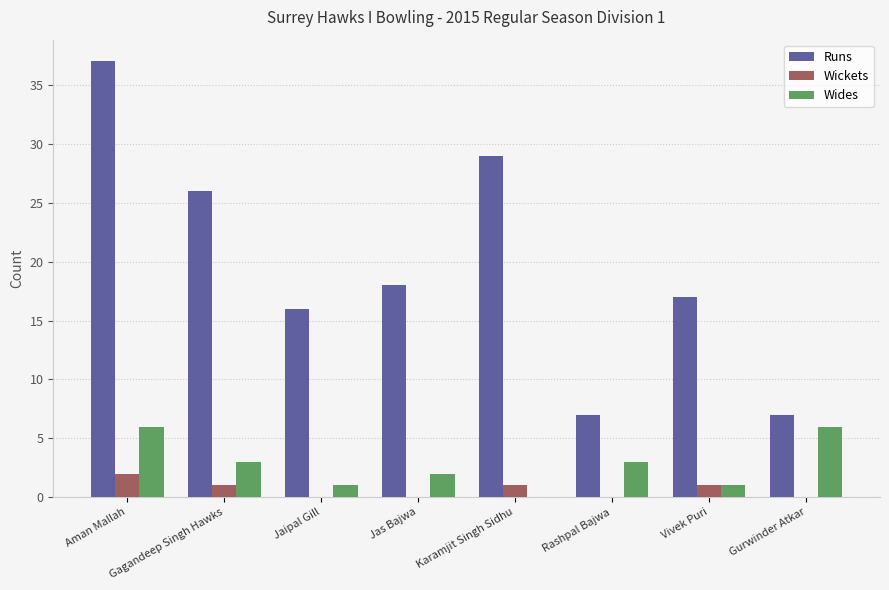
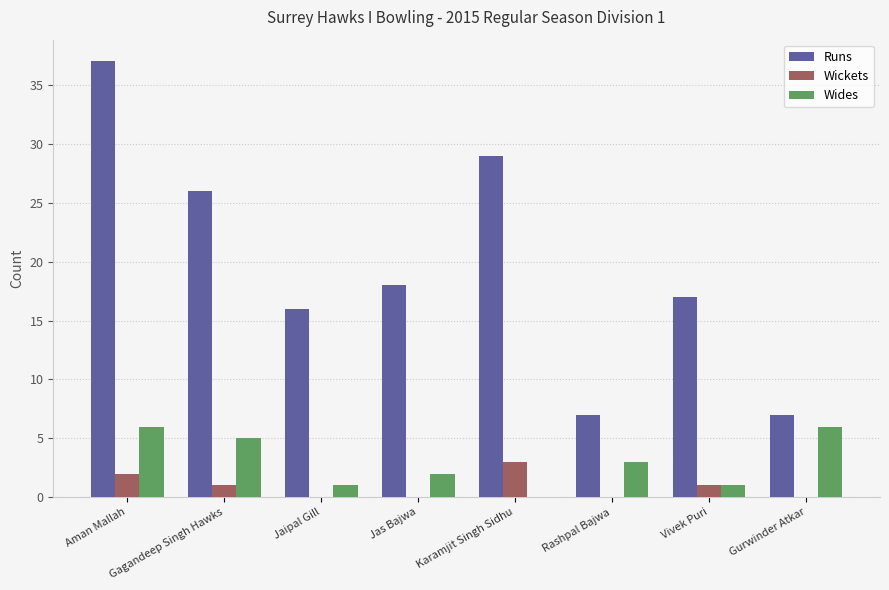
Wides, Gagandeep Singh Hawks: 3 -> 5
Wickets, Karamjit Singh Sidhu: 1 -> 3
